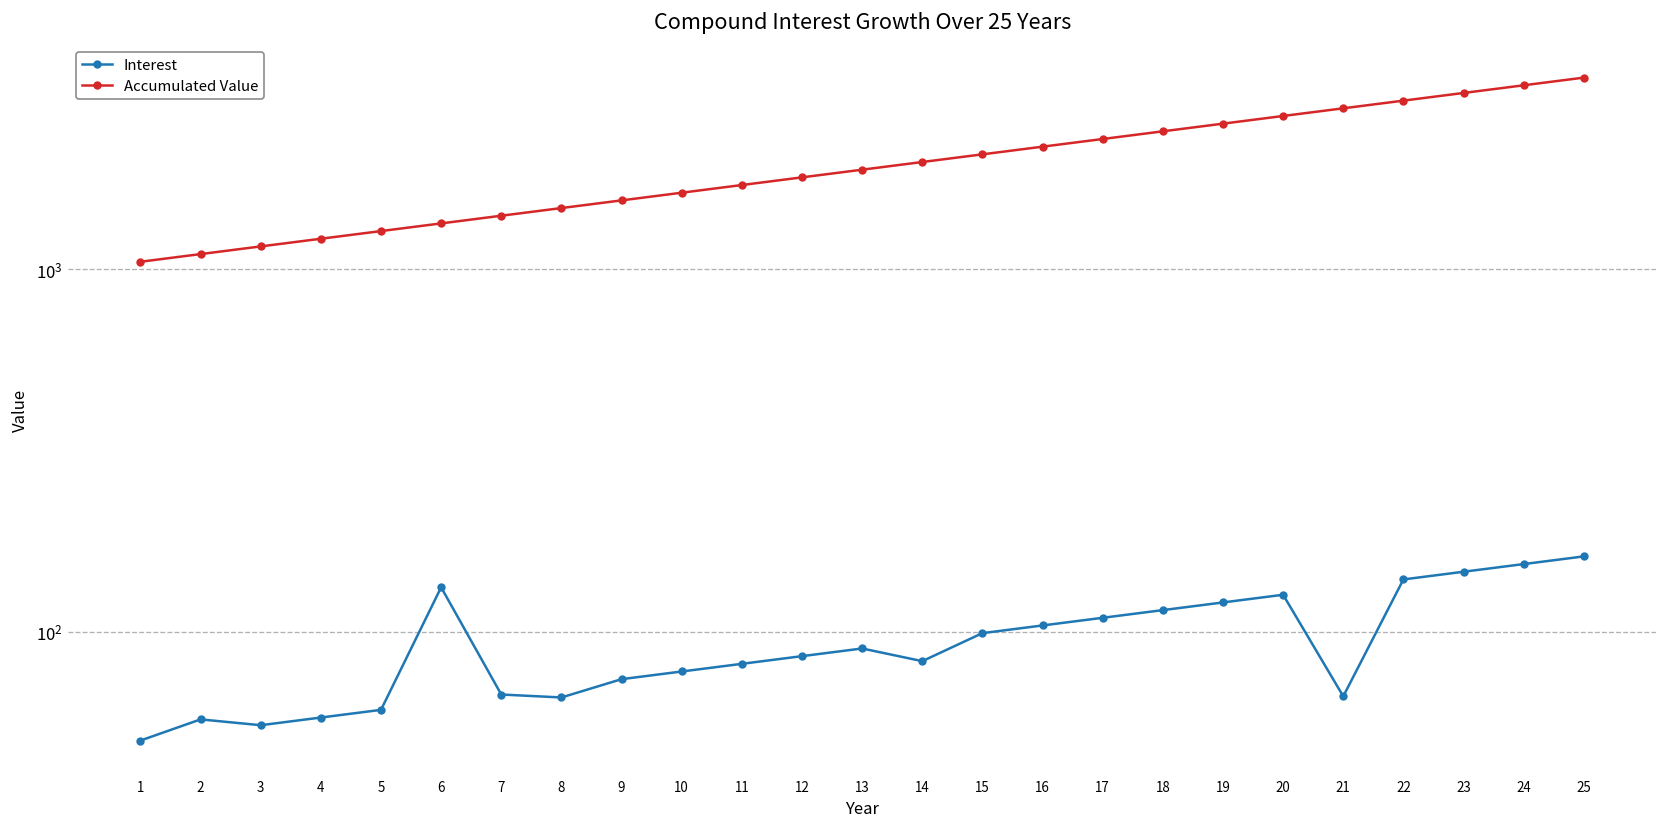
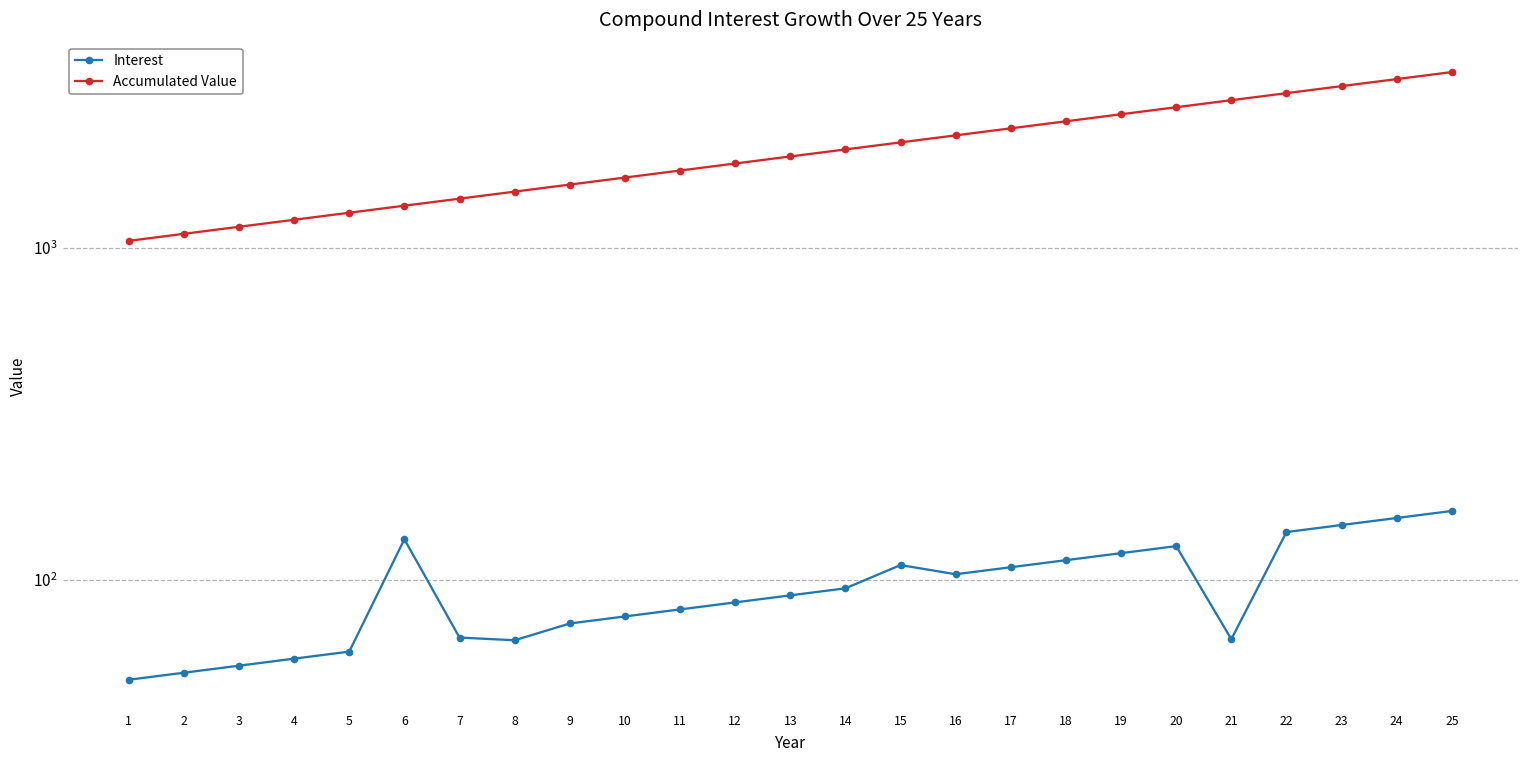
Interest, 2: 57 -> 53
Interest, 14: 83 -> 94
Interest, 15: 99 -> 111
